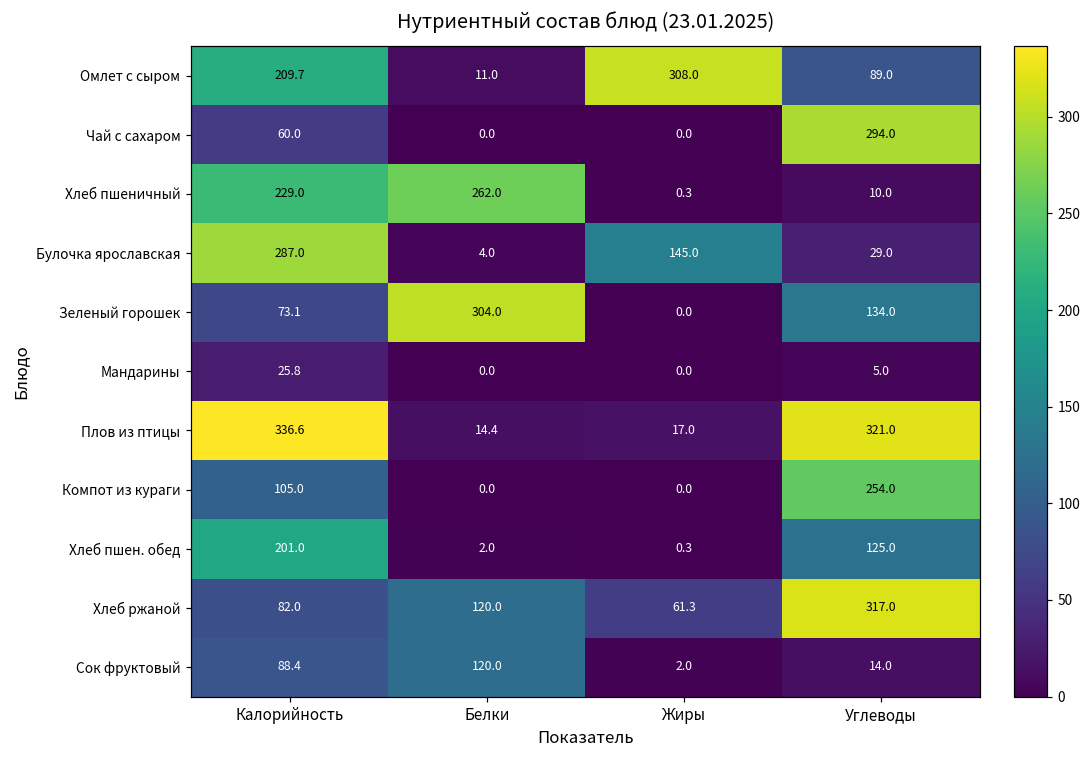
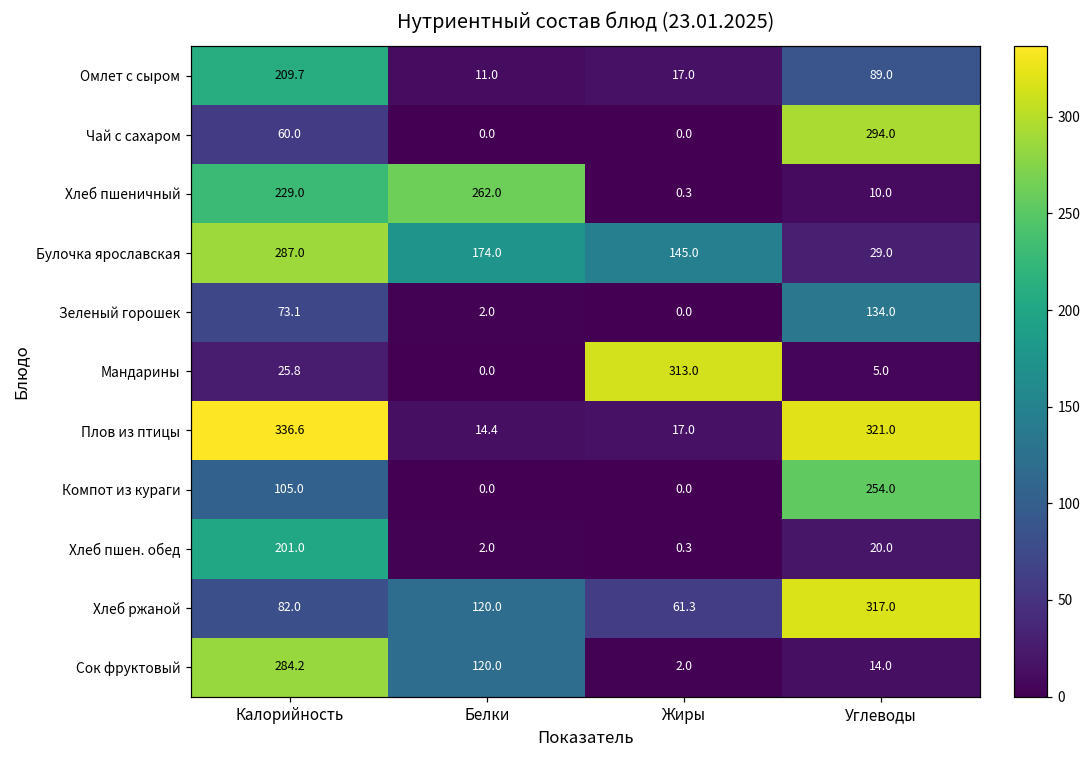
Омлет с сыром, Жиры: 308.0 -> 17.0
Булочка ярославская, Белки: 4.0 -> 174.0
Зеленый горошек, Белки: 304.0 -> 2.0
Мандарины, Жиры: 0.0 -> 313.0
Хлеб пшен. обед, Углеводы: 125.0 -> 20.0
Сок фруктовый, Калорийность: 88.4 -> 284.2
